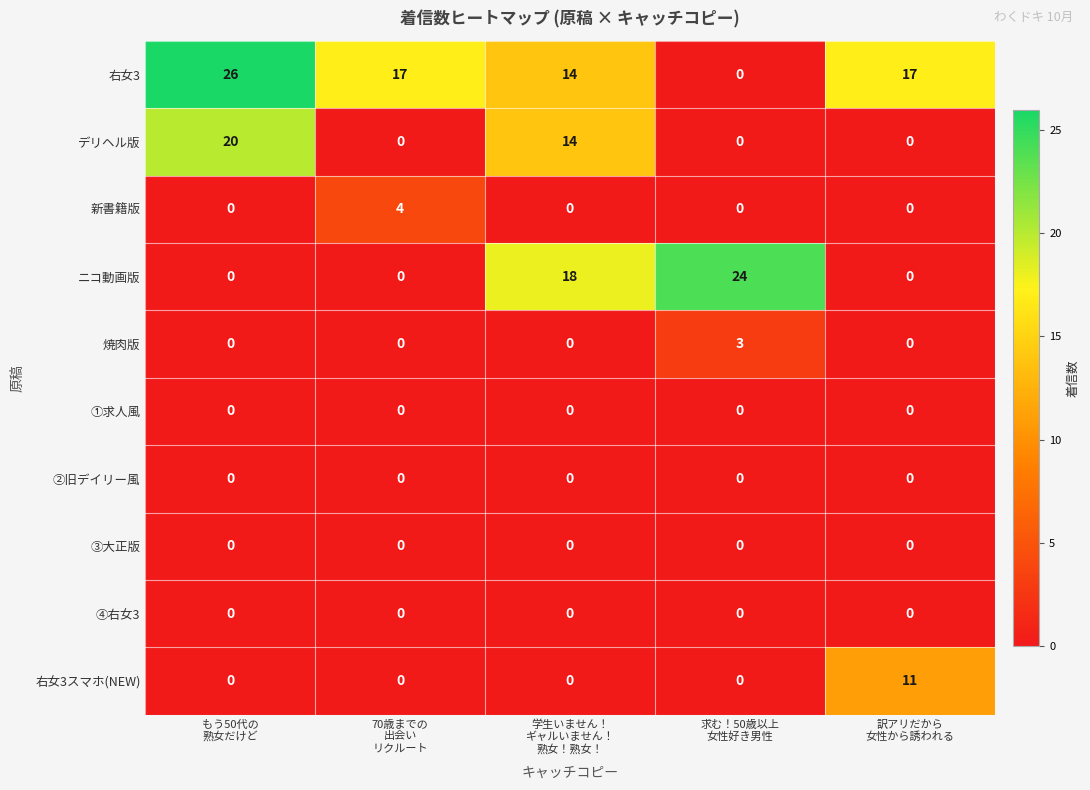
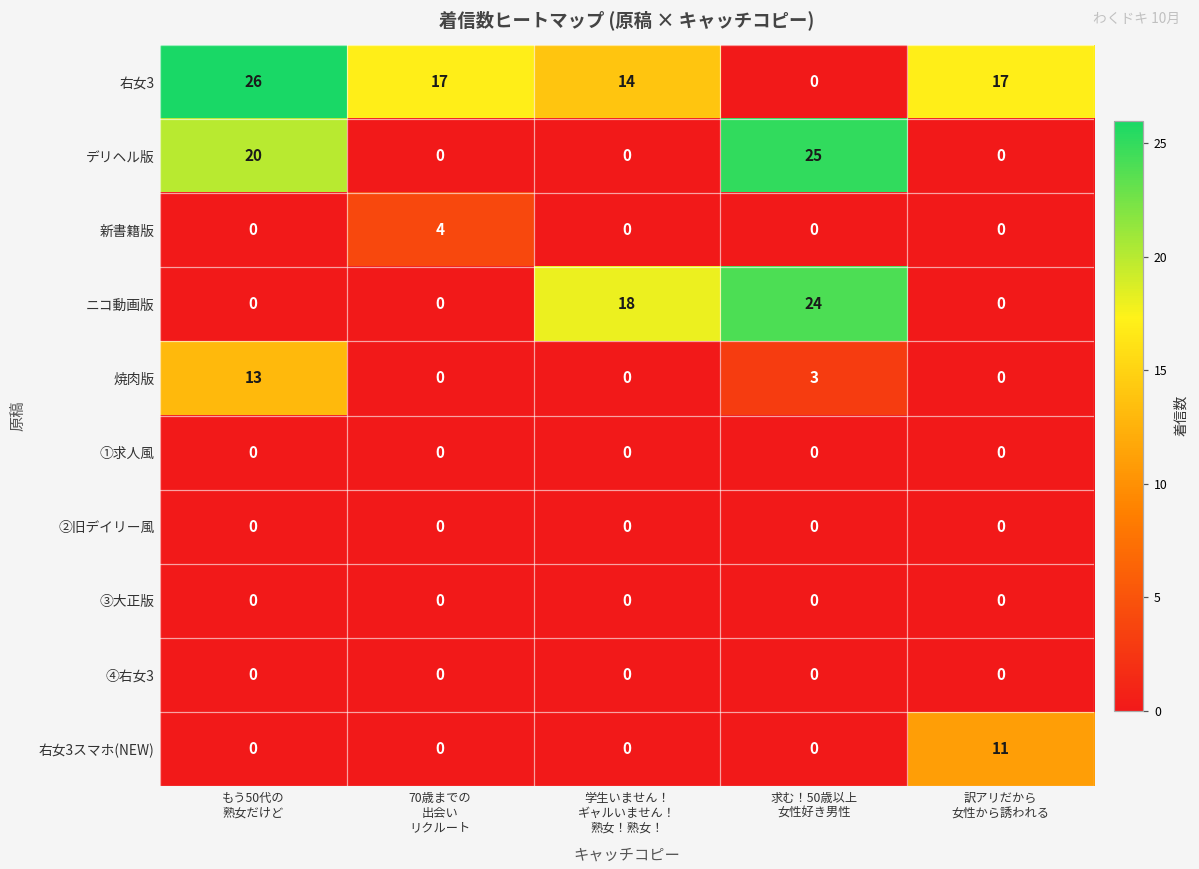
デリヘル版, 学生いません！ ギャルいません！ 熟女！熟女！: 14 -> 0
デリヘル版, 求む！50歳以上 女性好き男性: 0 -> 25
焼肉版, もう50代の 熟女だけど: 0 -> 13
